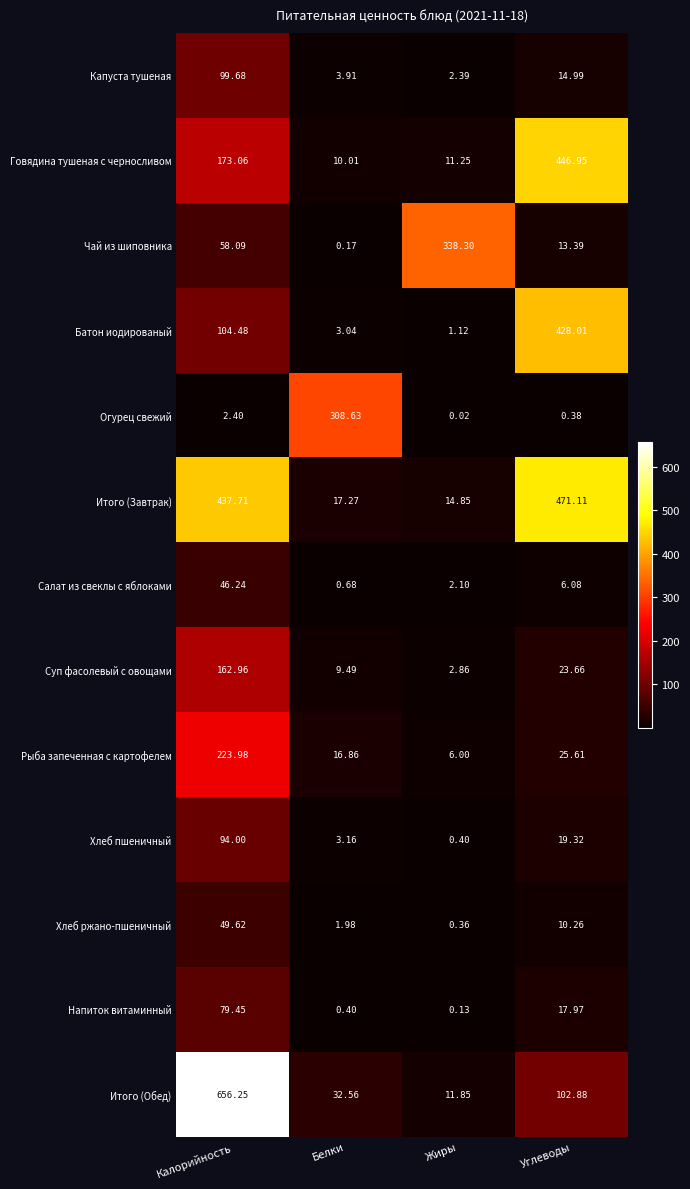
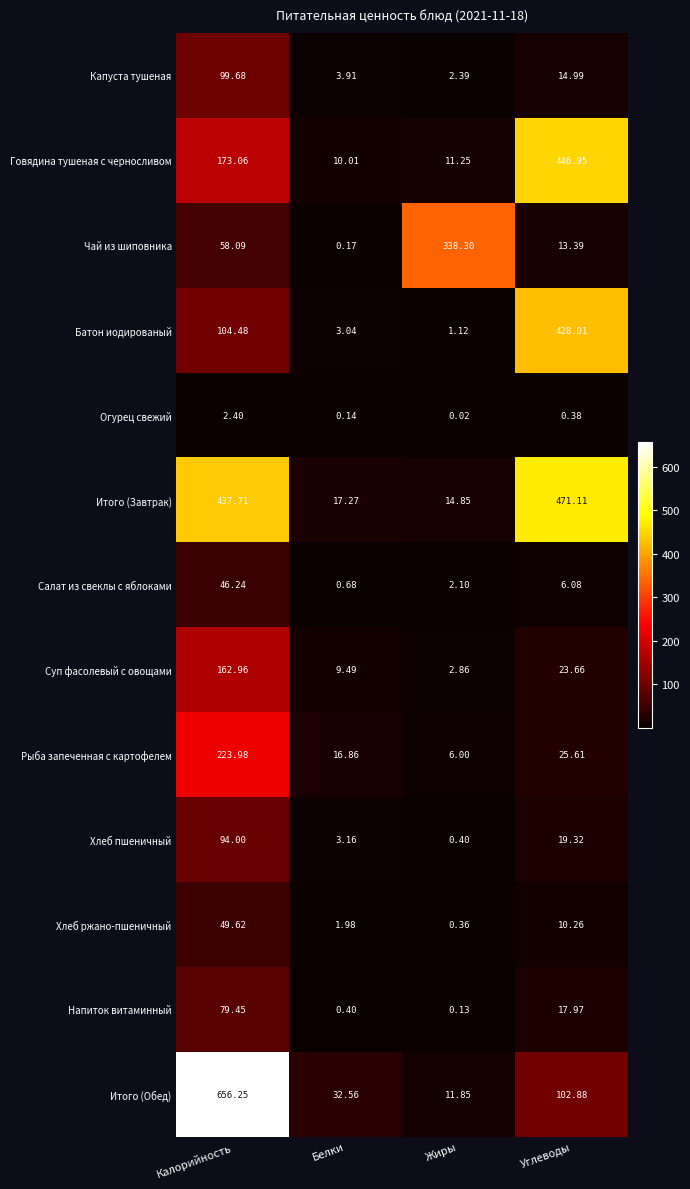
Огурец свежий, Белки: 308.63 -> 0.14
